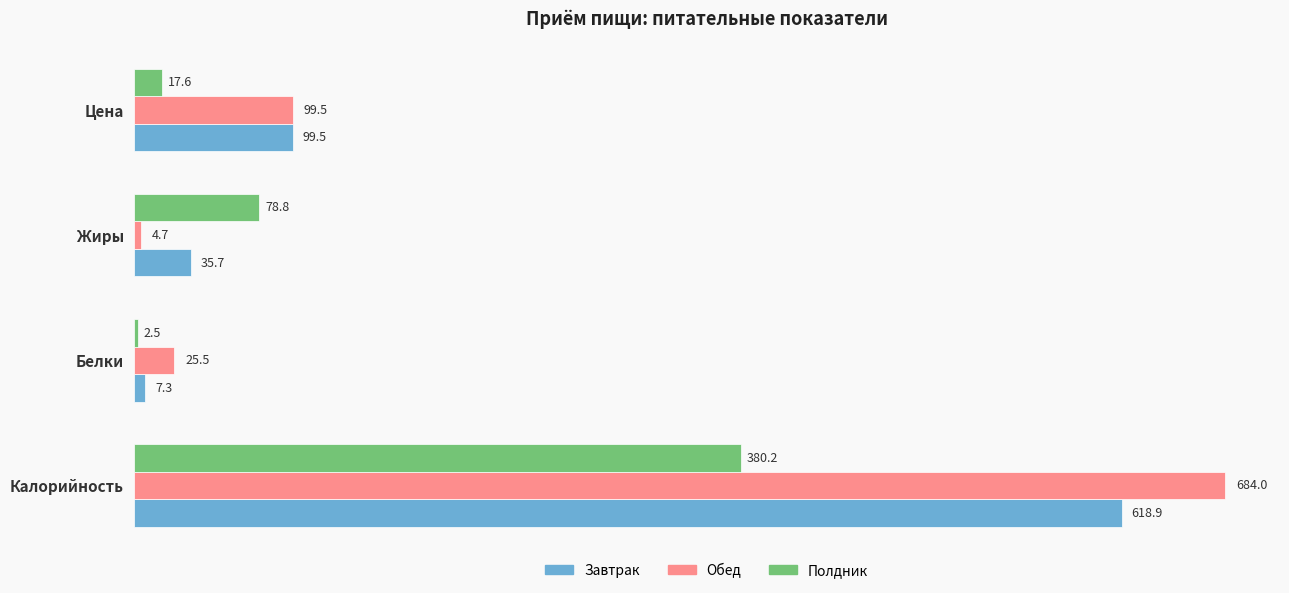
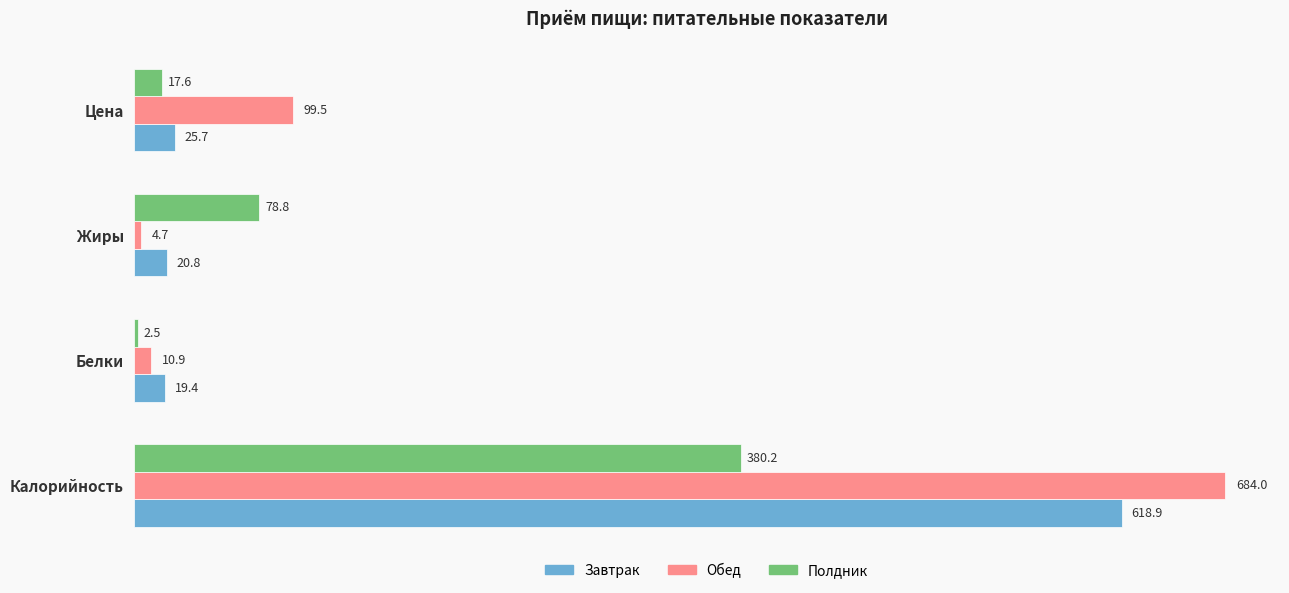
Завтрак, Цена: 99.5 -> 25.7
Завтрак, Жиры: 35.7 -> 20.8
Обед, Белки: 25.5 -> 10.9
Завтрак, Белки: 7.3 -> 19.4
